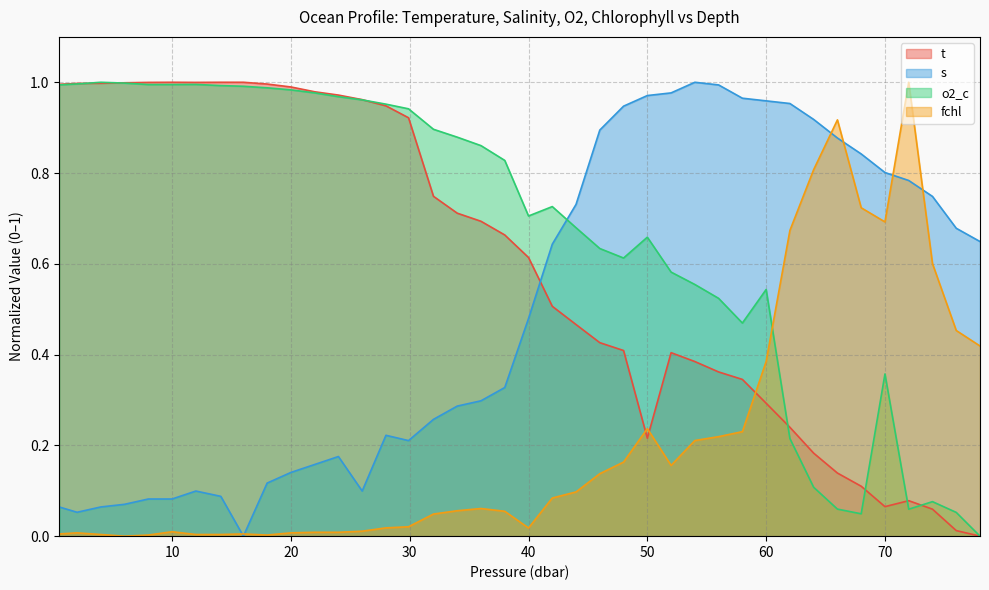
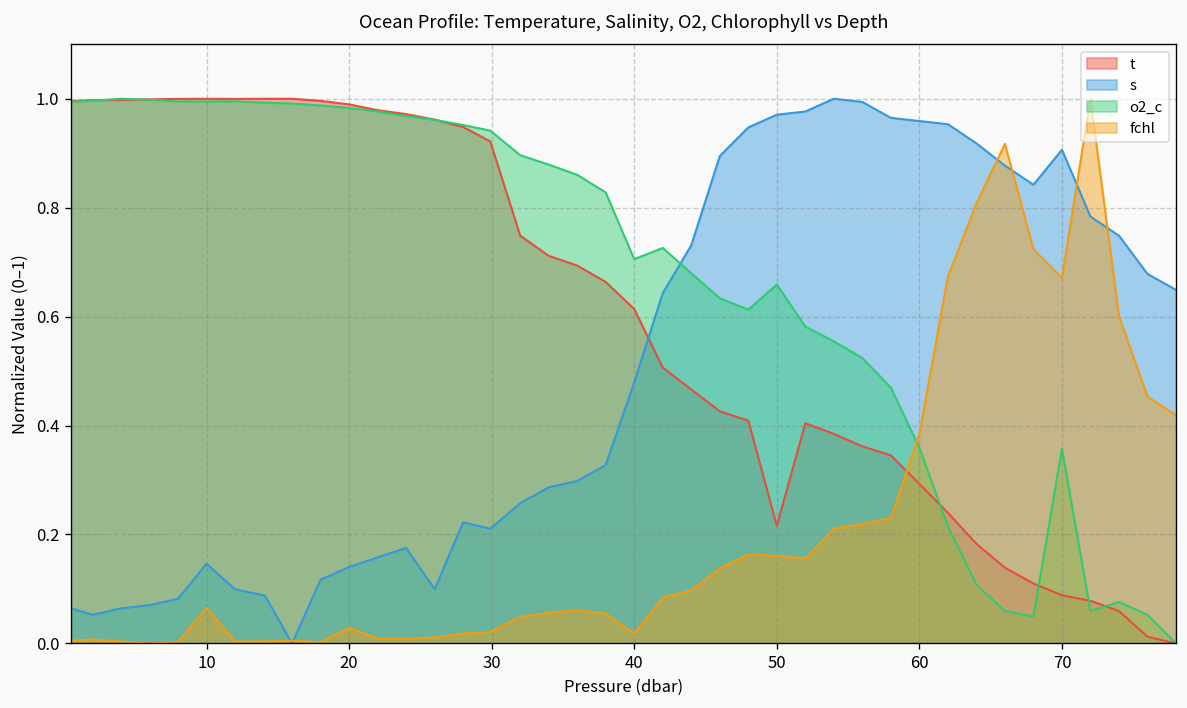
s, 10: 0.08 -> 0.15
fchl, 10: 0.01 -> 0.07
fchl, 20: 0.01 -> 0.03
fchl, 50: 0.24 -> 0.16
o2_c, 60: 0.54 -> 0.36
t, 70: 0.07 -> 0.09
s, 70: 0.80 -> 0.91
fchl, 70: 0.69 -> 0.67
